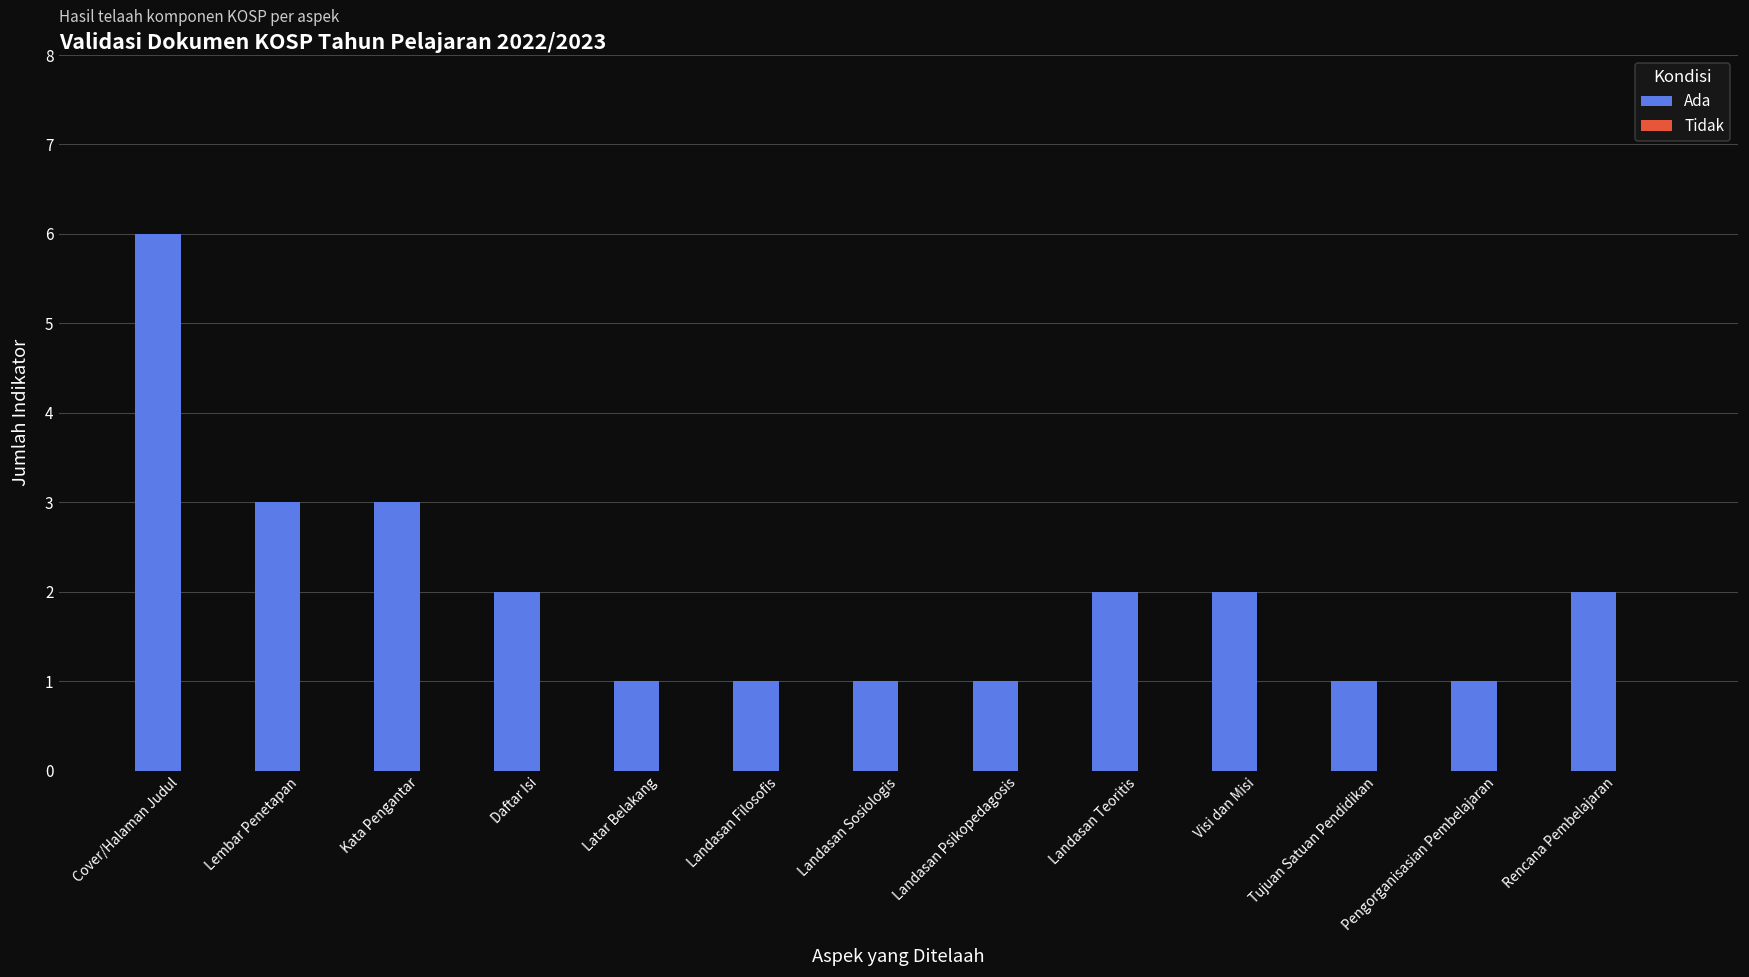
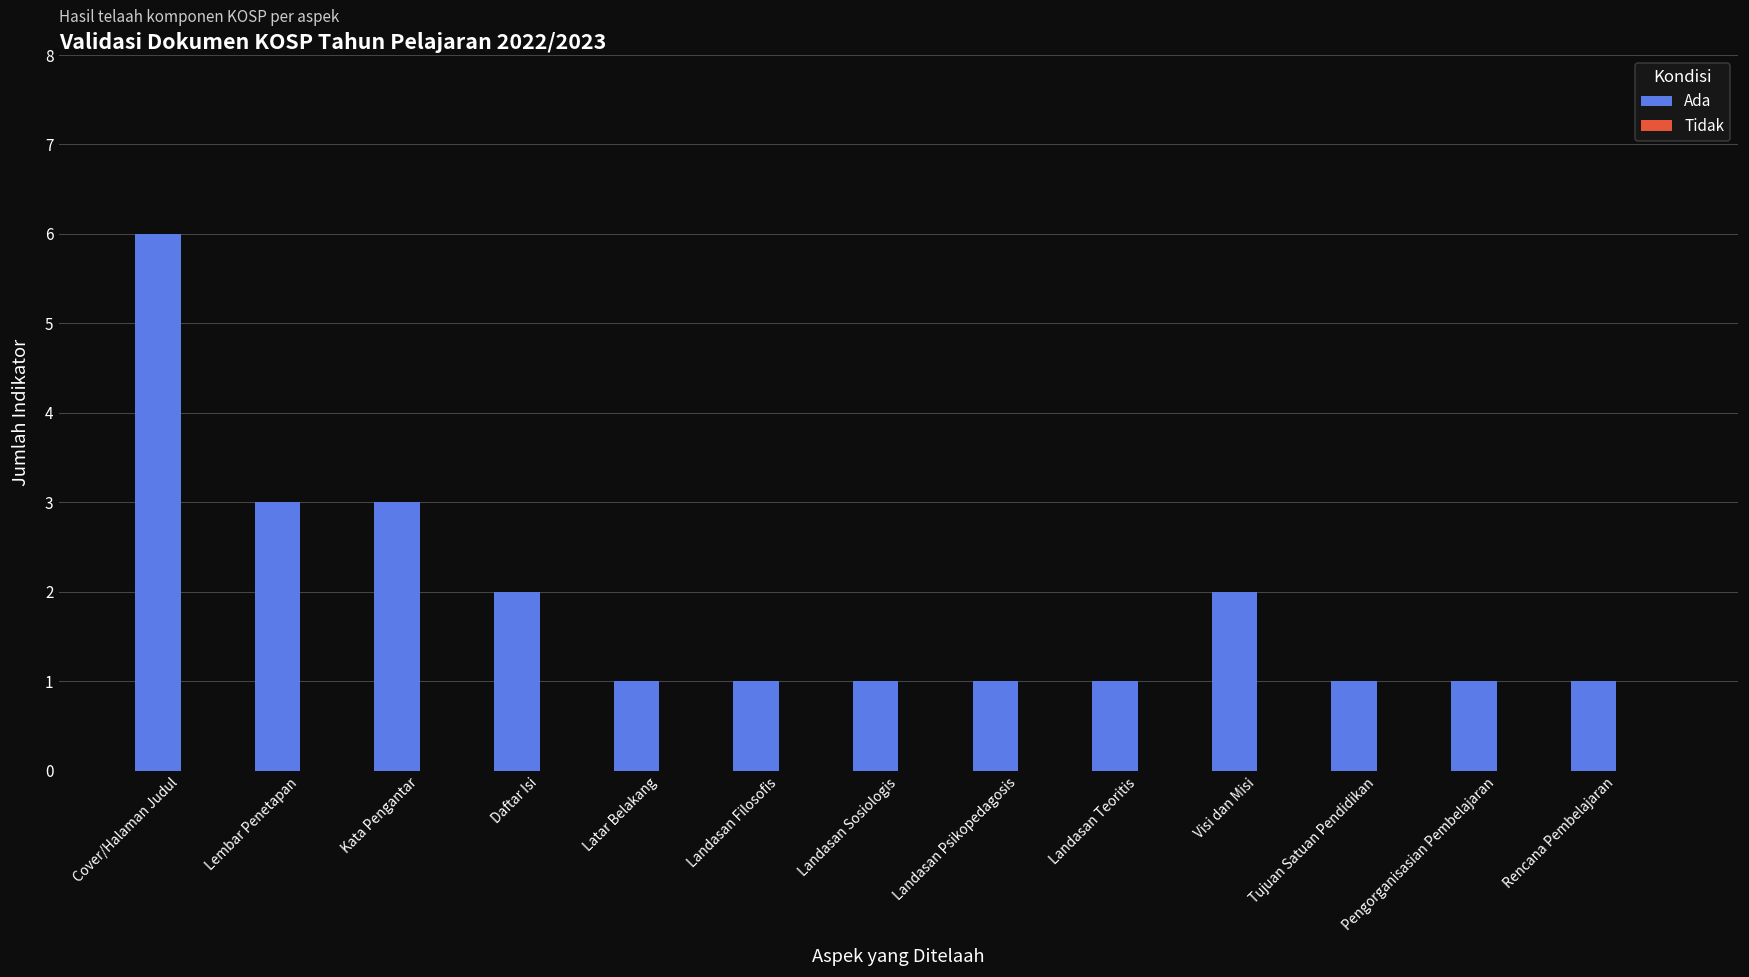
Ada, Landasan Teoritis: 2 -> 1
Ada, Rencana Pembelajaran: 2 -> 1
